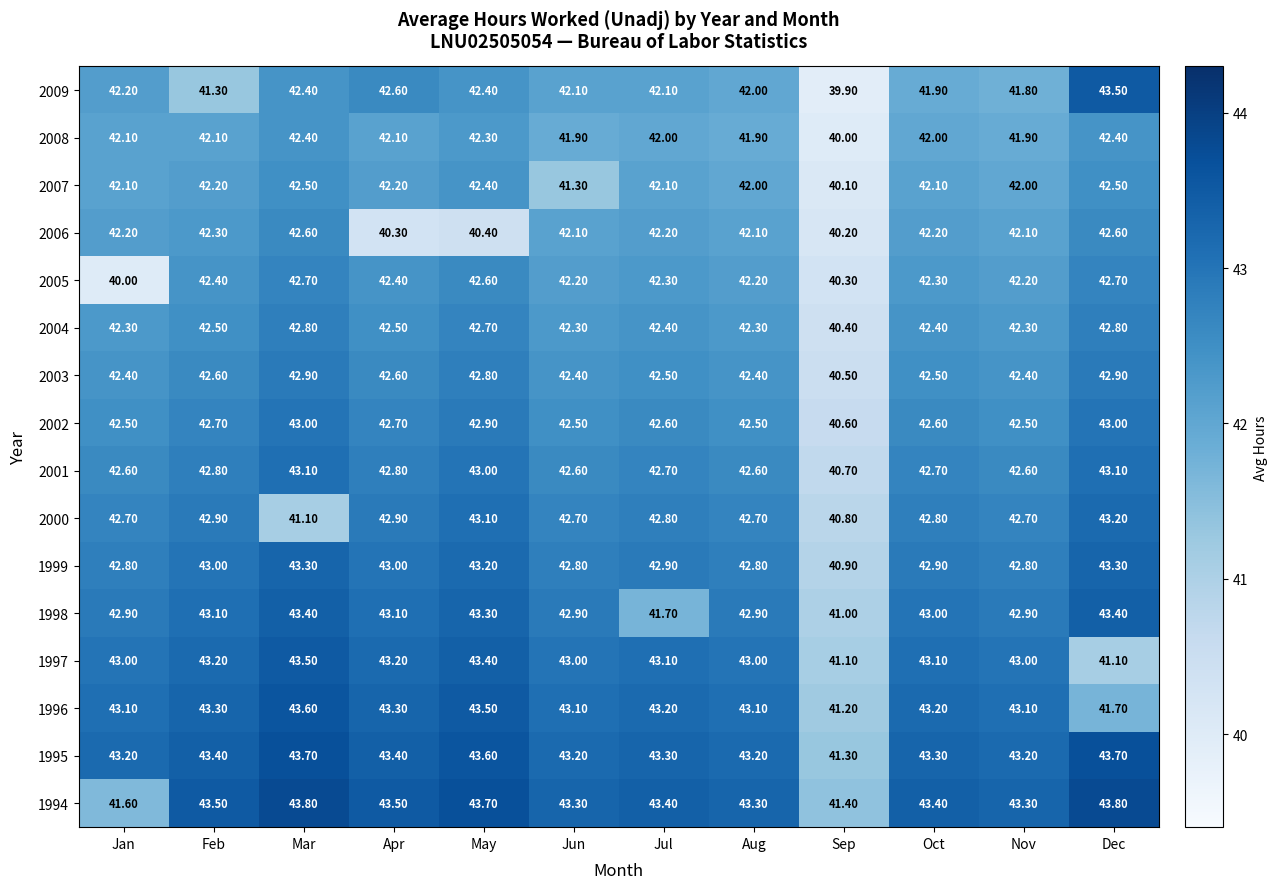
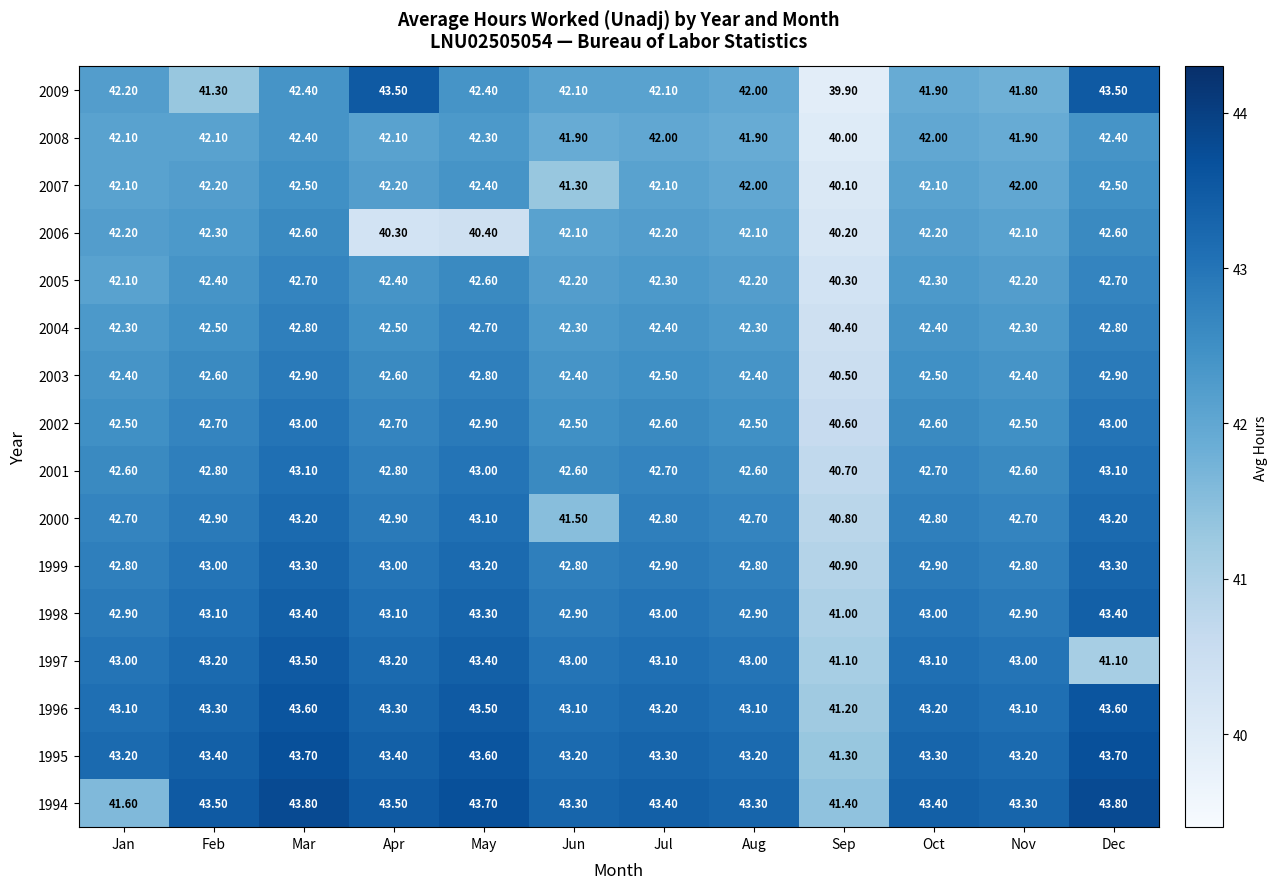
2009, Apr: 42.60 -> 43.50
2005, Jan: 40.00 -> 42.10
2000, Mar: 41.10 -> 43.20
2000, Jun: 42.70 -> 41.50
1998, Jul: 41.70 -> 43.00
1996, Dec: 41.70 -> 43.60
